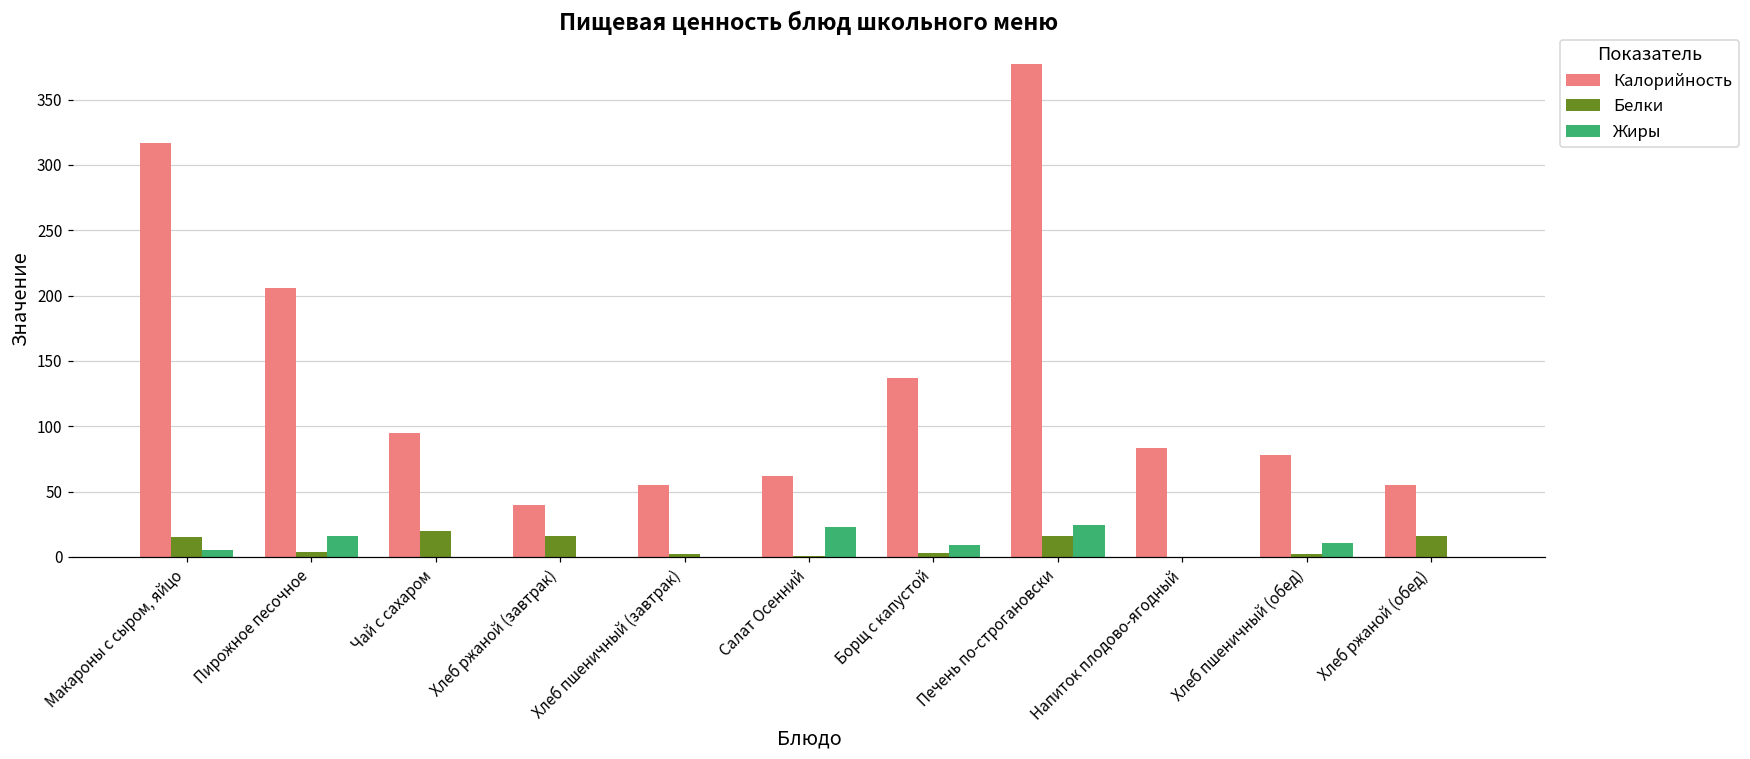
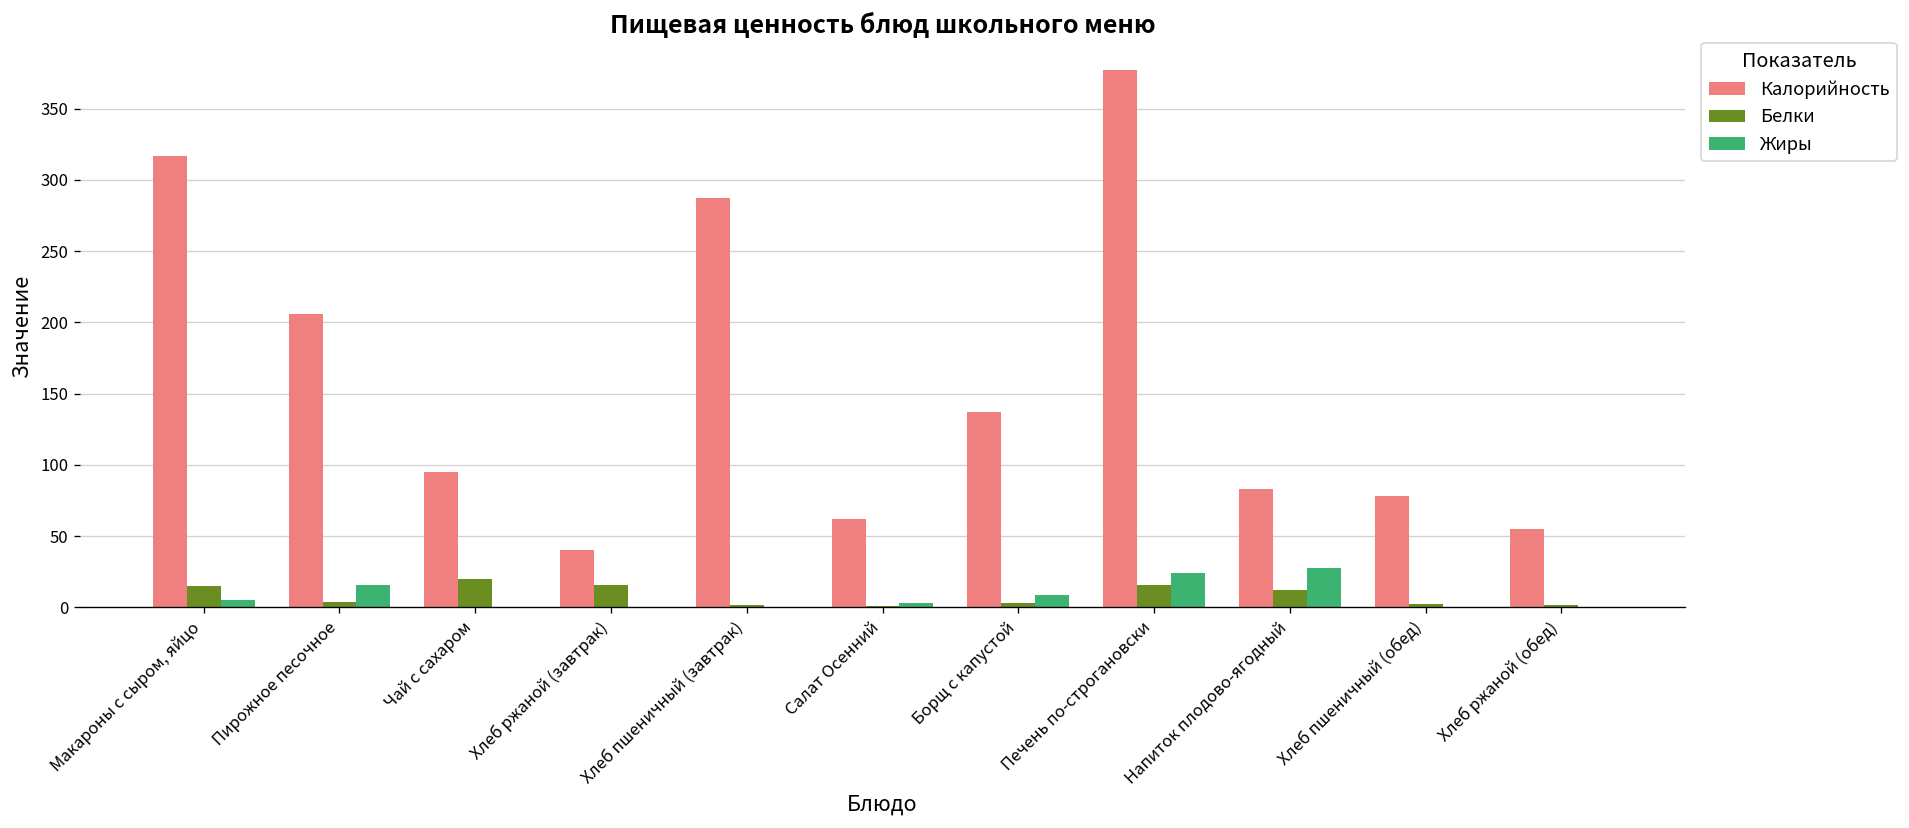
Калорийность, Хлеб пшеничный (завтрак): 55 -> 287
Жиры, Салат Осенний: 23 -> 3
Белки, Напиток плодово-ягодный: 0 -> 12
Жиры, Напиток плодово-ягодный: 0 -> 28
Жиры, Хлеб пшеничный (обед): 11 -> 0
Белки, Хлеб ржаной (обед): 16 -> 2
